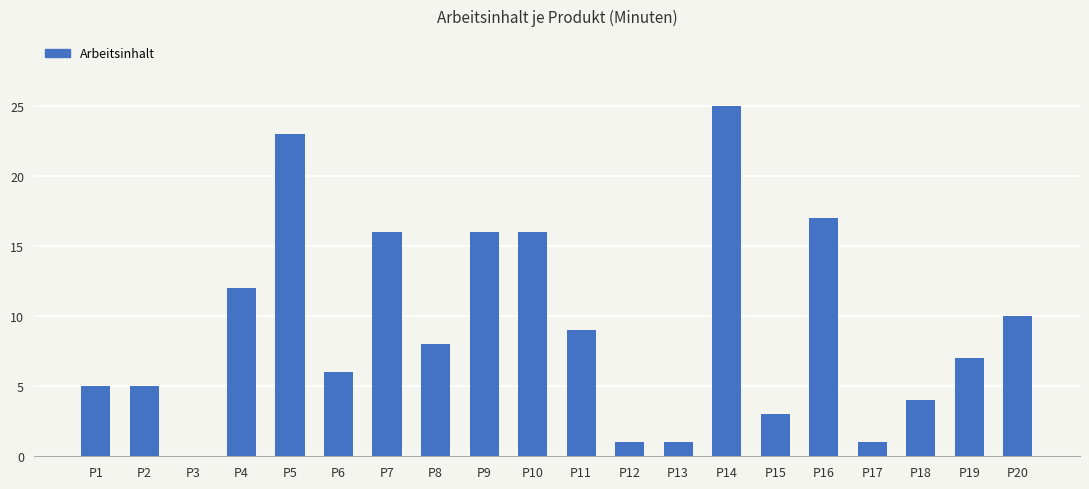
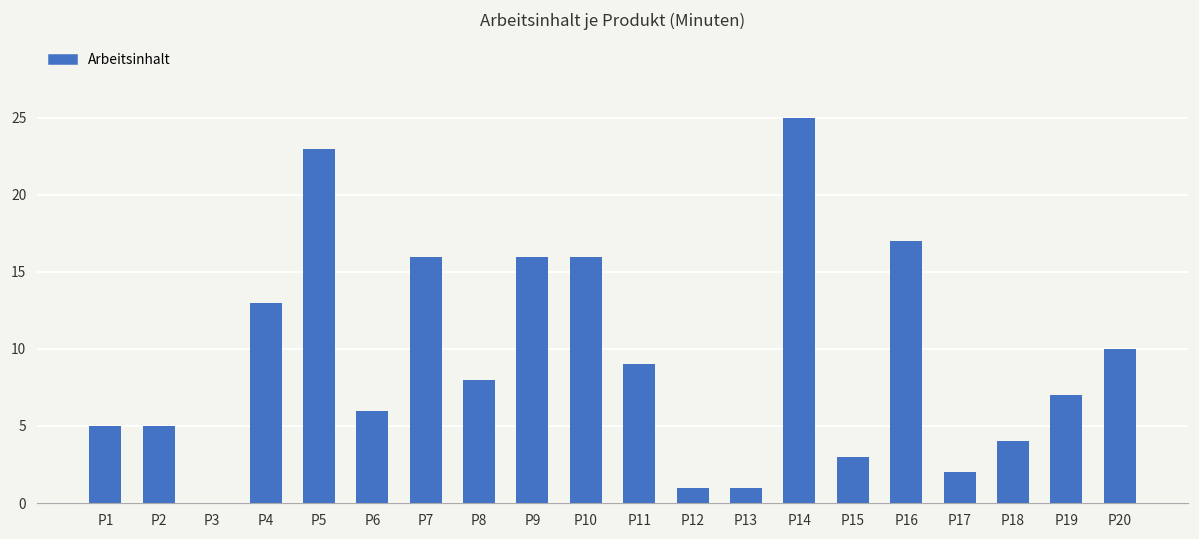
P4: 12 -> 13
P17: 1 -> 2
